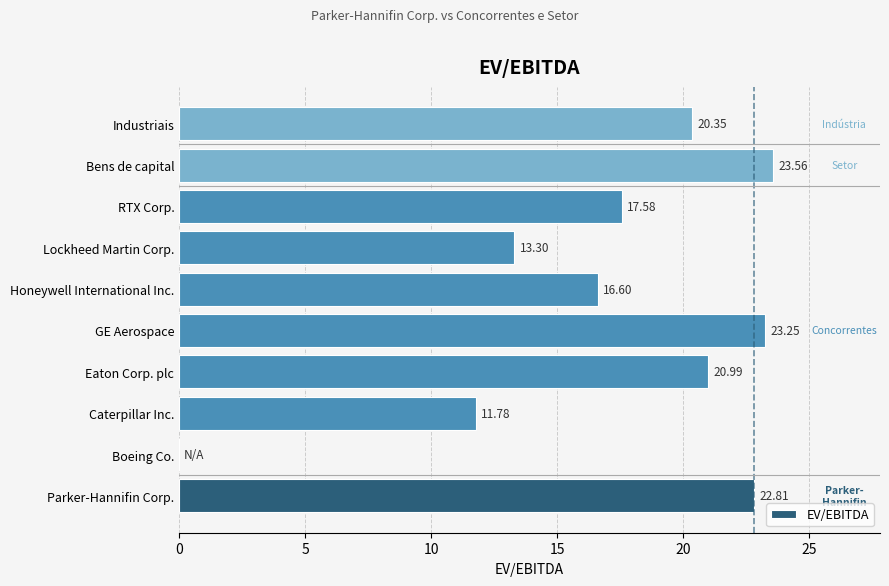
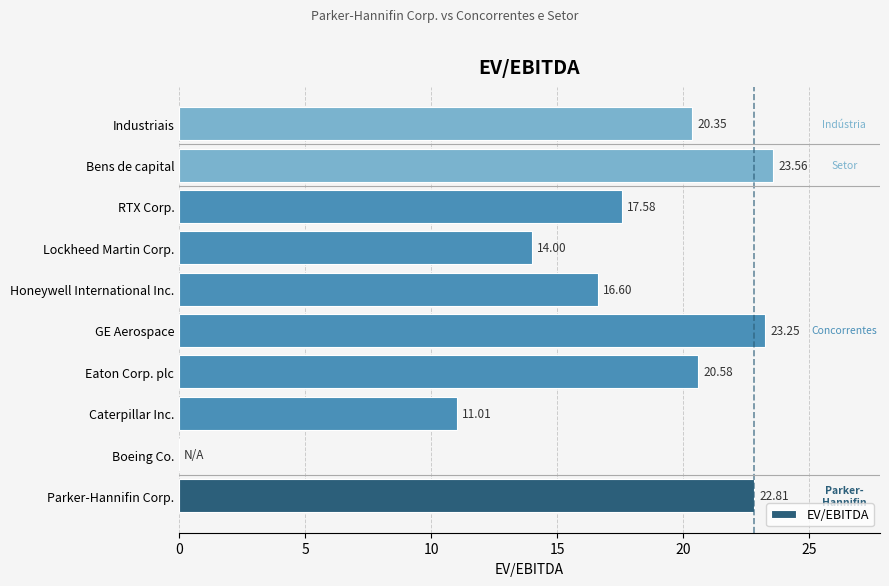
Lockheed Martin Corp.: 13.30 -> 14.00
Eaton Corp. plc: 20.99 -> 20.58
Caterpillar Inc.: 11.78 -> 11.01
